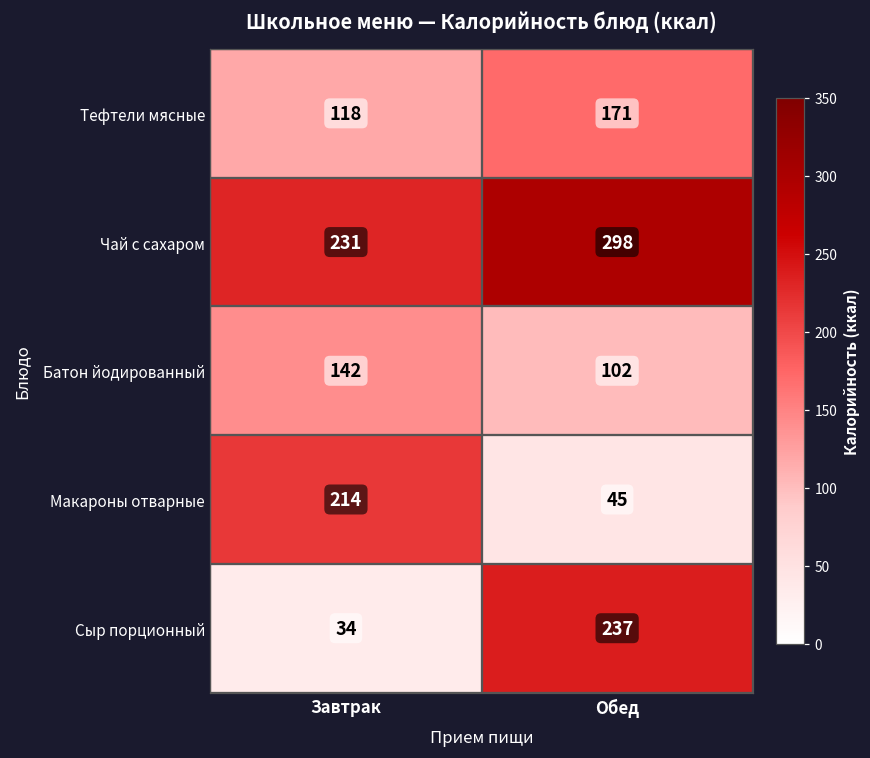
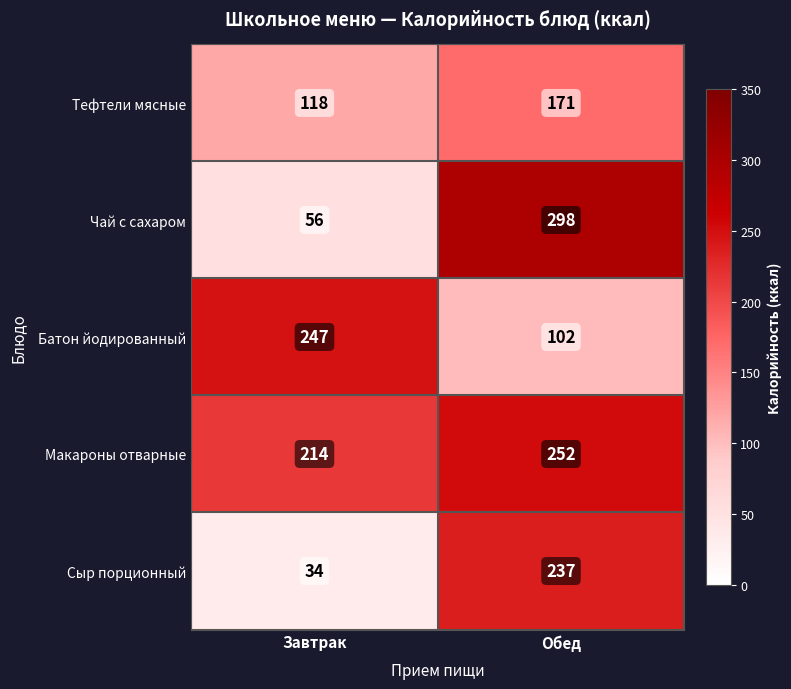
Чай с сахаром, Завтрак: 231 -> 56
Батон йодированный, Завтрак: 142 -> 247
Макароны отварные, Обед: 45 -> 252
